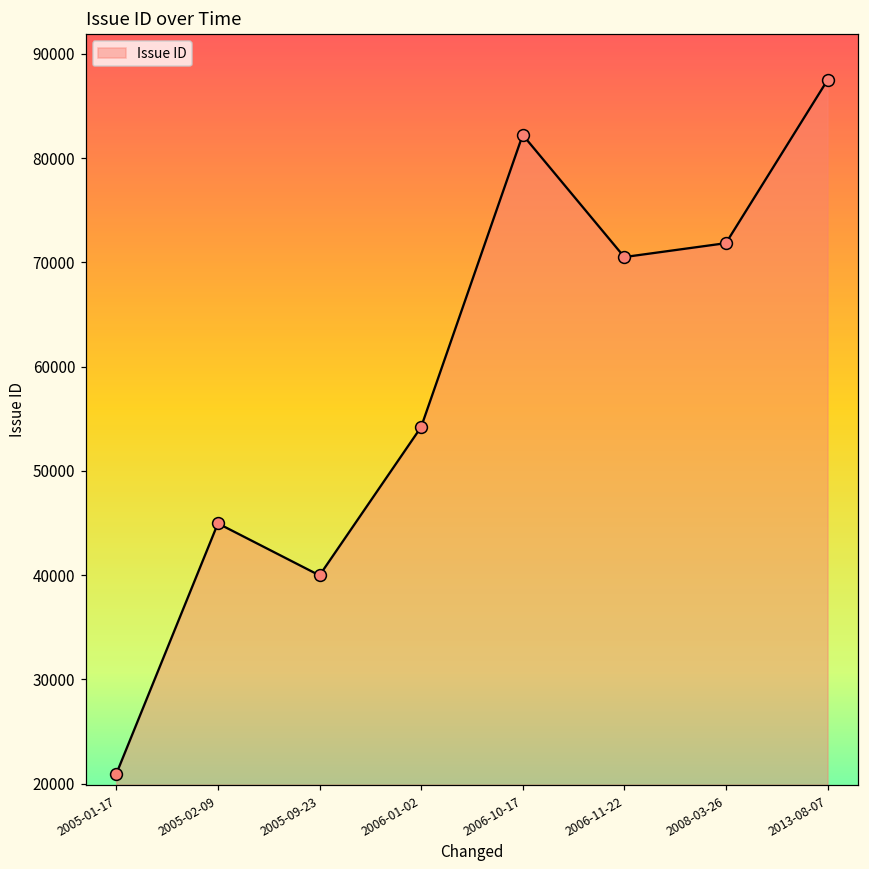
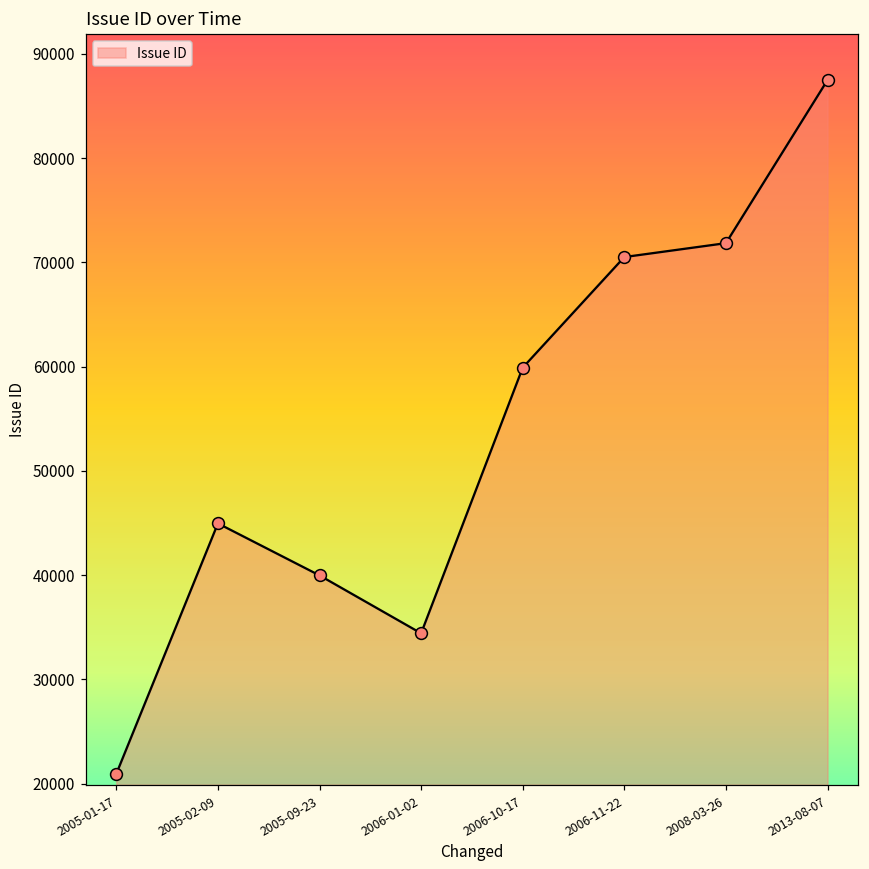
2006-01-02: 54000 -> 34000
2006-10-17: 82000 -> 60000
